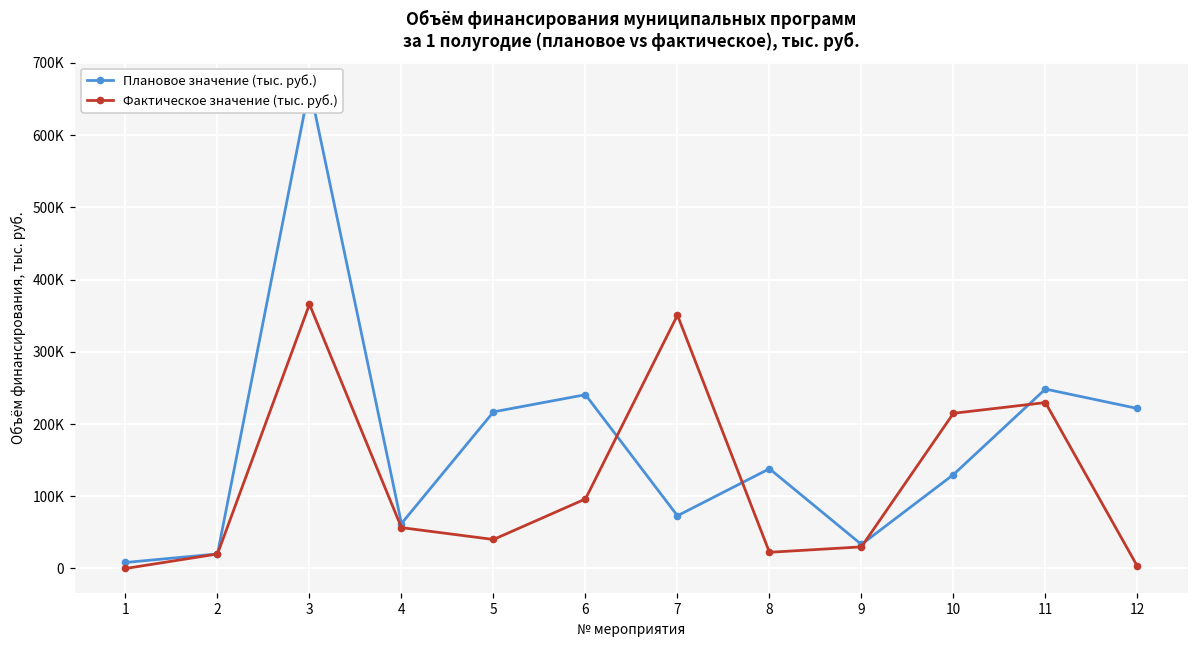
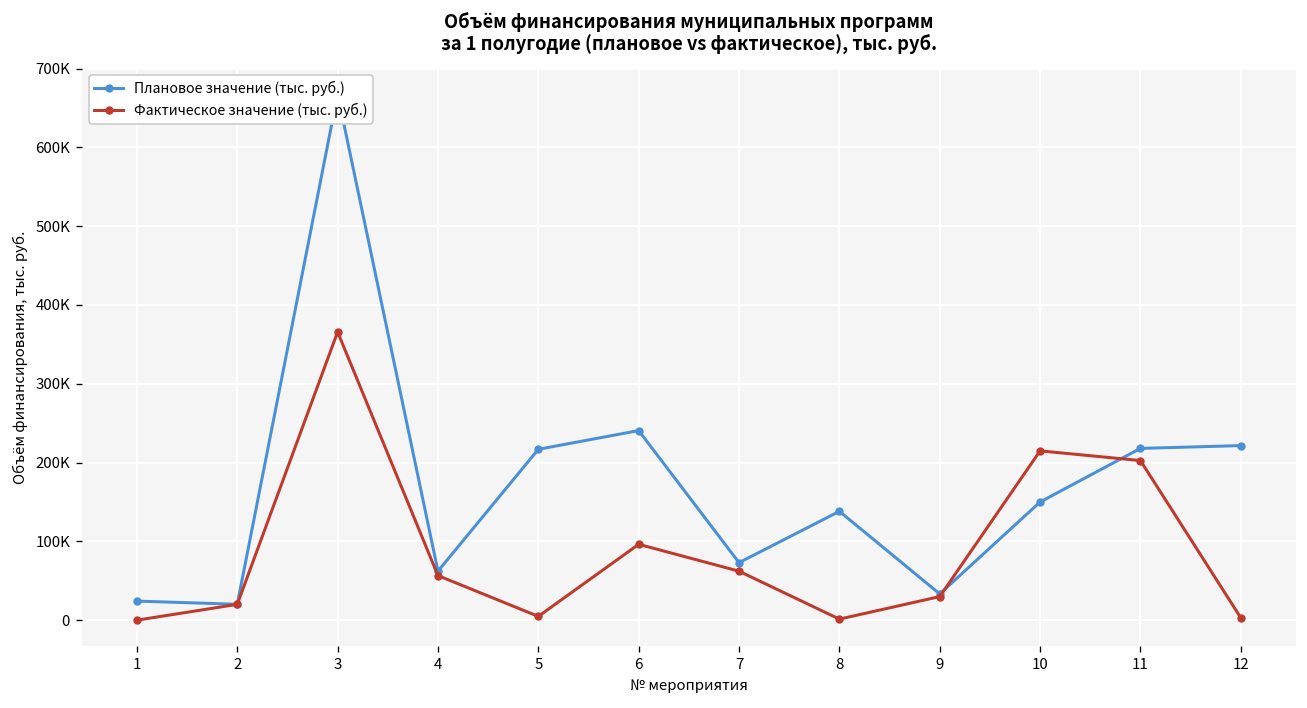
Плановое значение (тыс. руб.), 1: 10000 -> 20000
Фактическое значение (тыс. руб.), 5: 40000 -> 0
Фактическое значение (тыс. руб.), 7: 350000 -> 60000
Фактическое значение (тыс. руб.), 8: 20000 -> 0
Плановое значение (тыс. руб.), 10: 130000 -> 150000
Плановое значение (тыс. руб.), 11: 250000 -> 220000
Фактическое значение (тыс. руб.), 11: 230000 -> 200000
